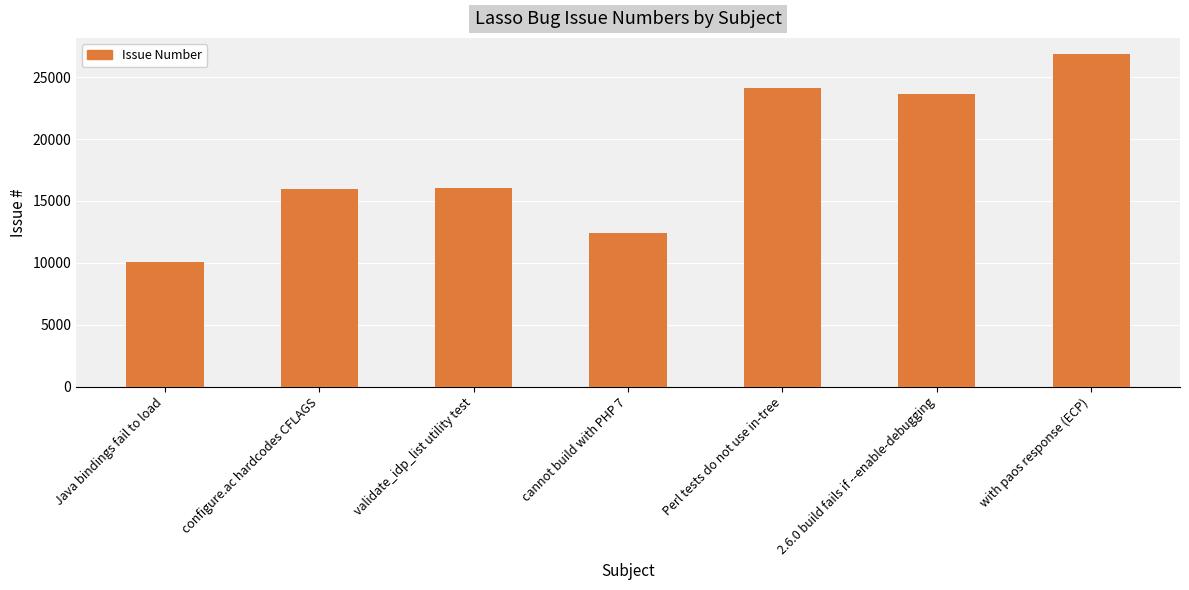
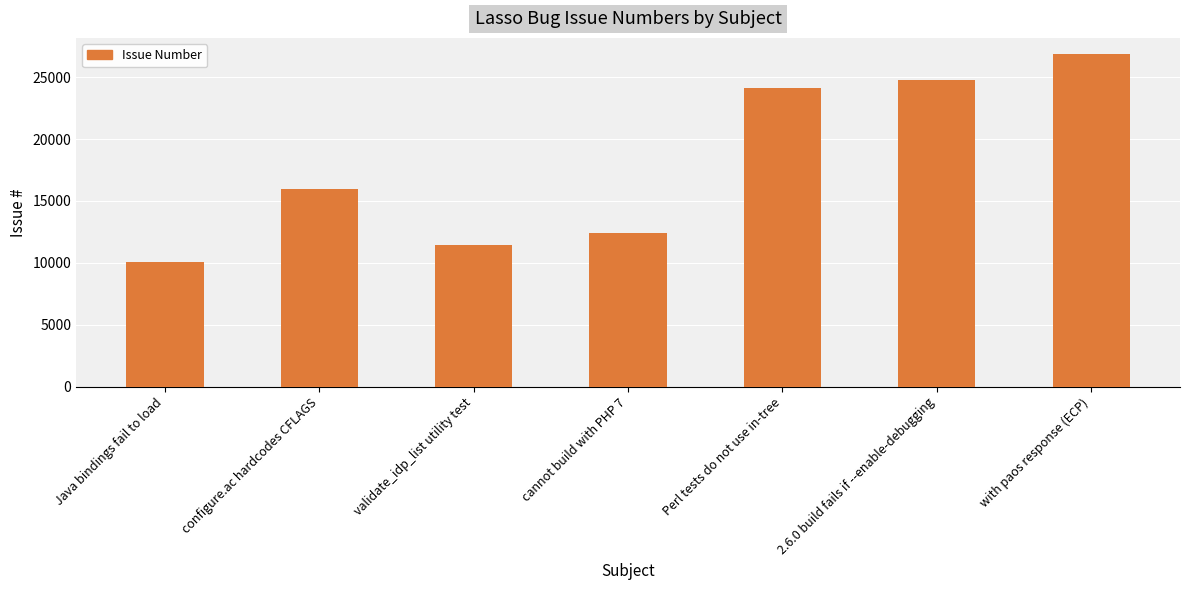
validate_idp_list utility test: 16100 -> 11400
2.6.0 build fails if --enable-debugging: 23700 -> 24800
